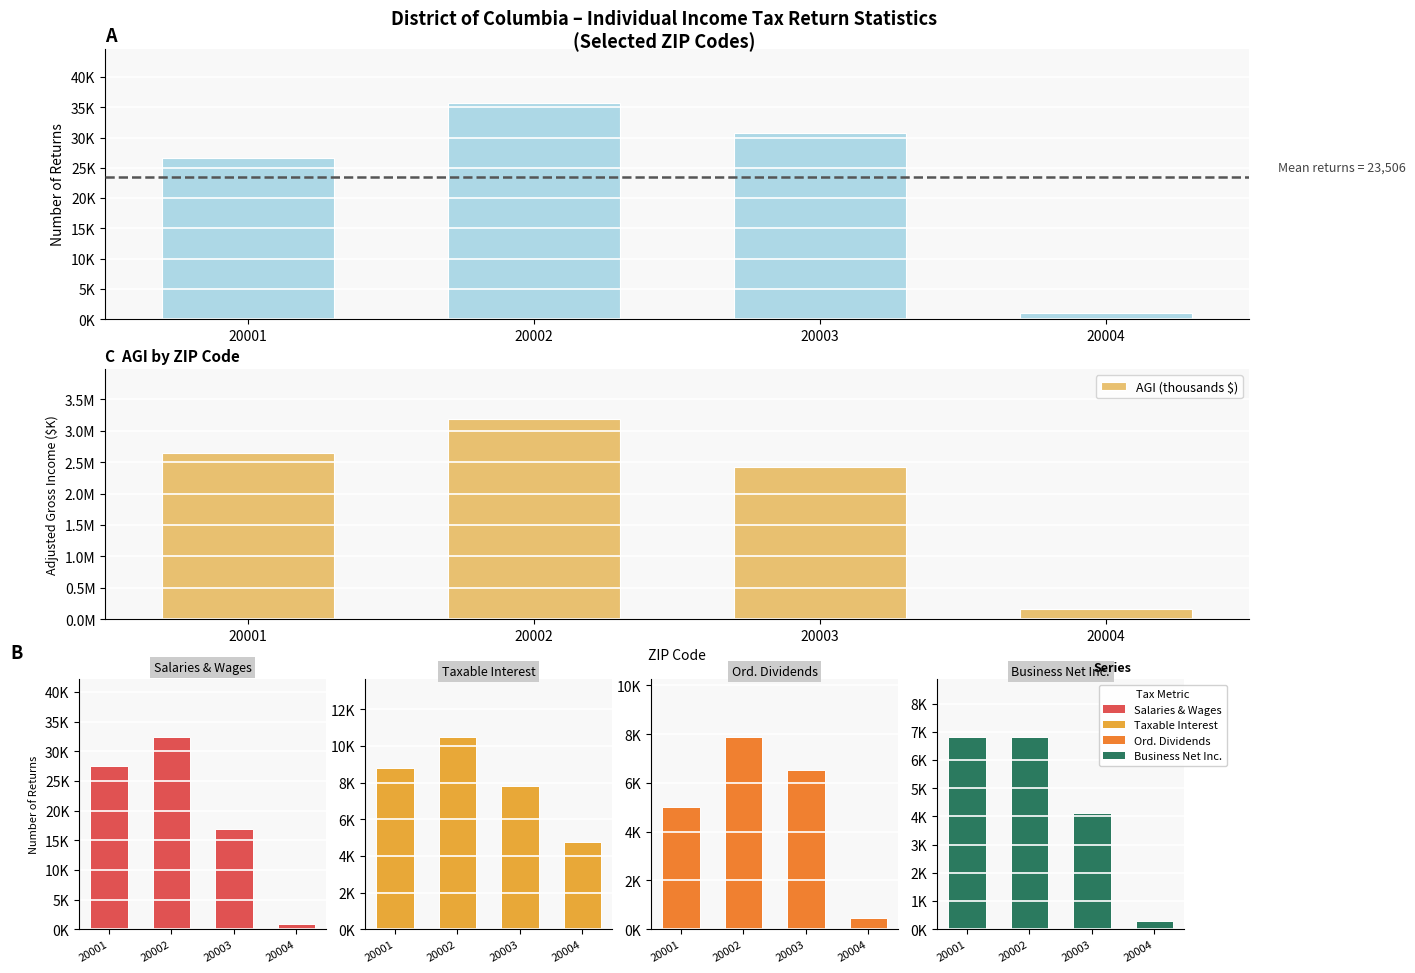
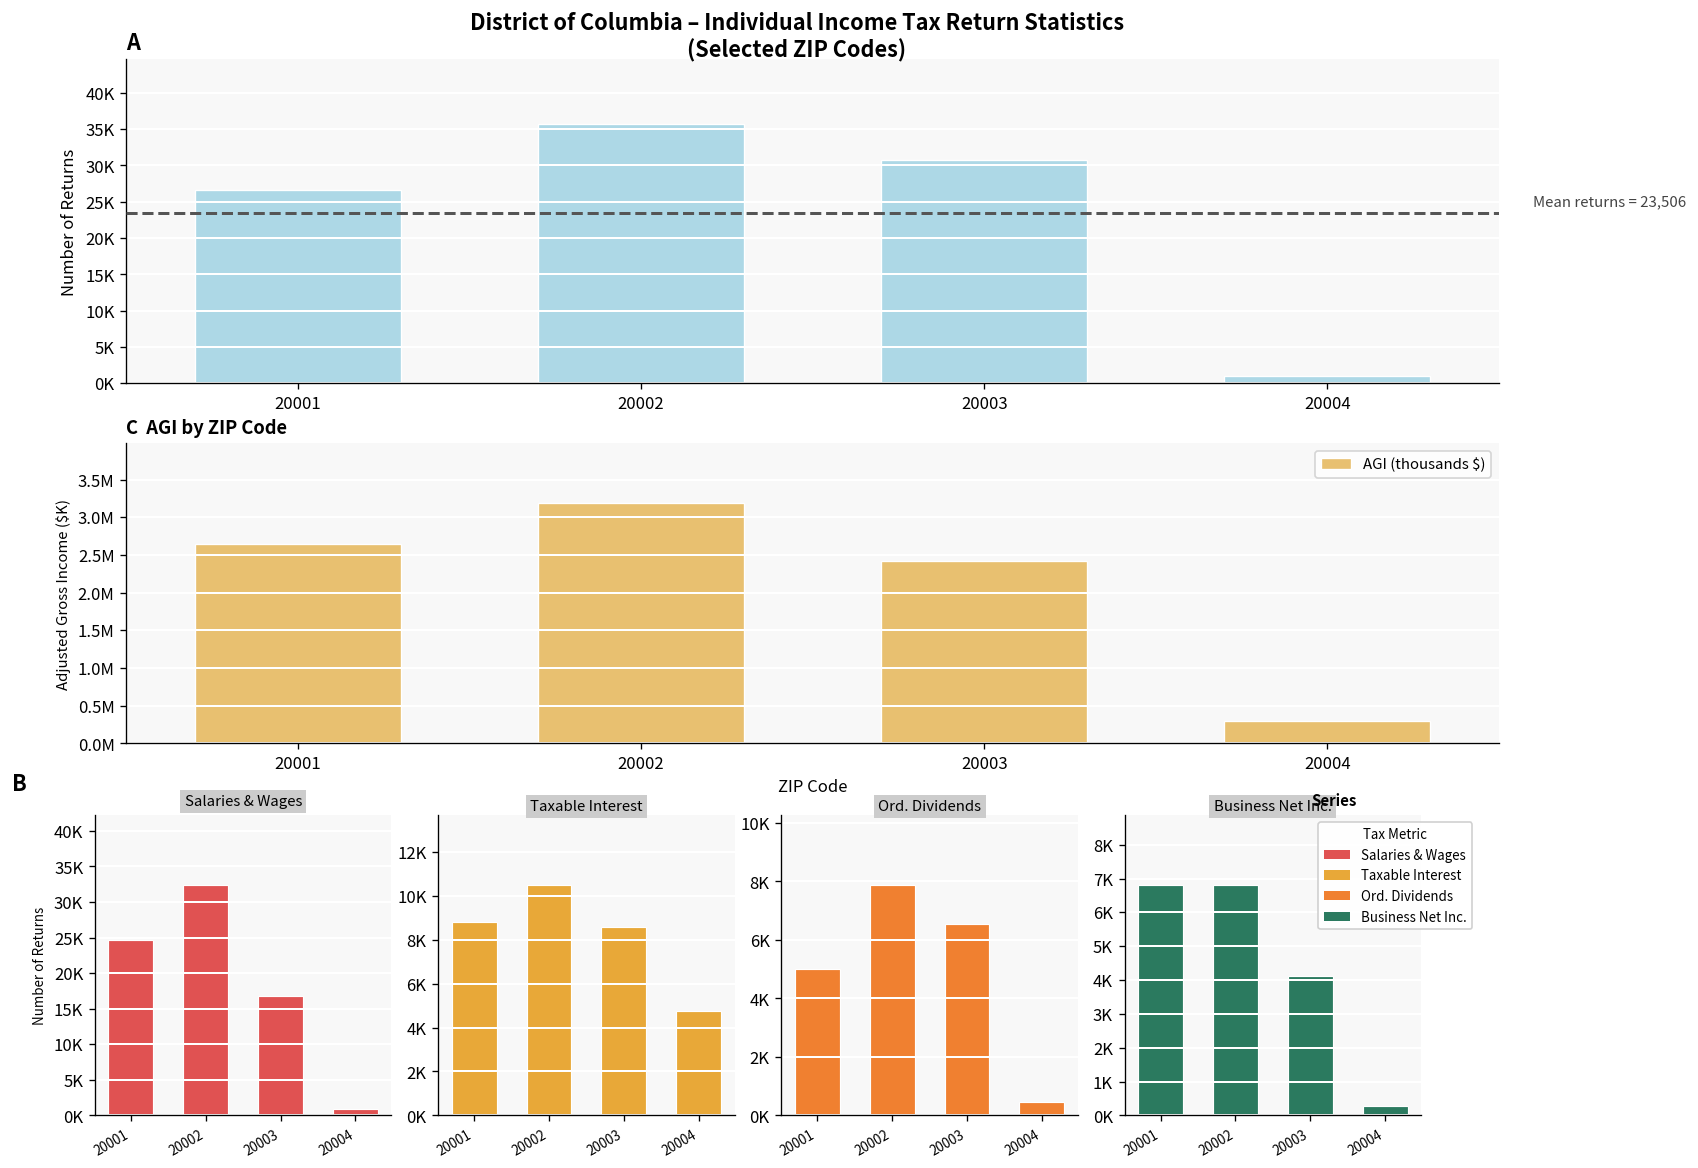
Salaries & Wages, 20001: 28000 -> 25000
Taxable Interest, 20003: 7800 -> 8600
C AGI by ZIP Code, 20004: 200000 -> 300000
